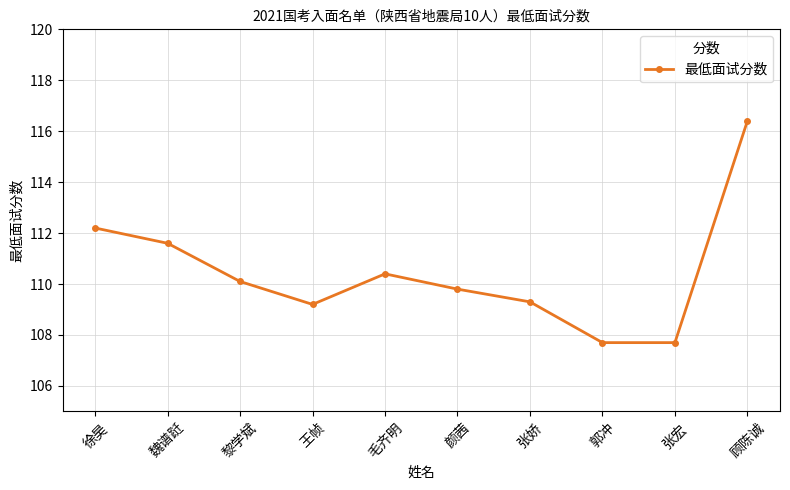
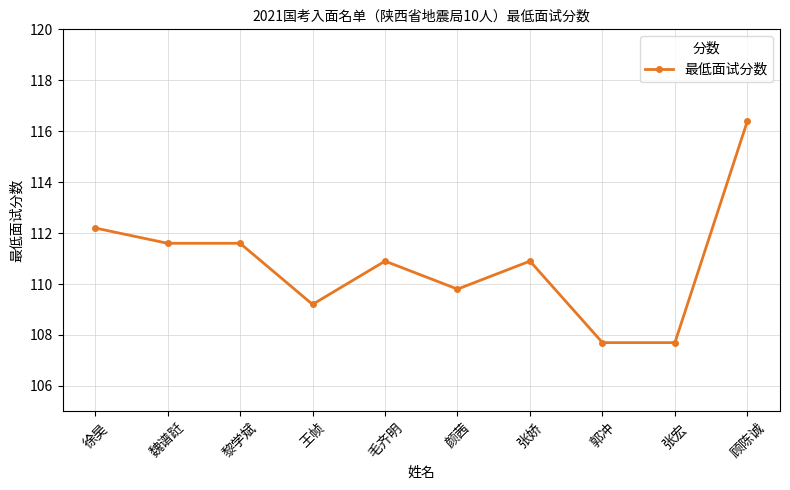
黎学斌: 110.1 -> 111.6
毛齐明: 110.4 -> 110.9
张娇: 109.3 -> 110.9
